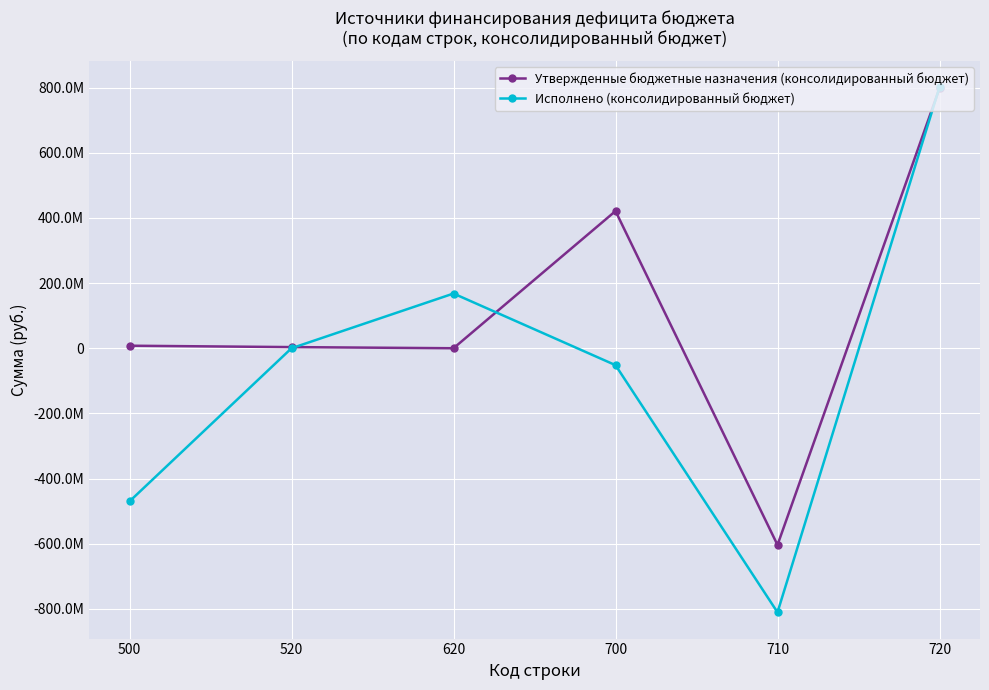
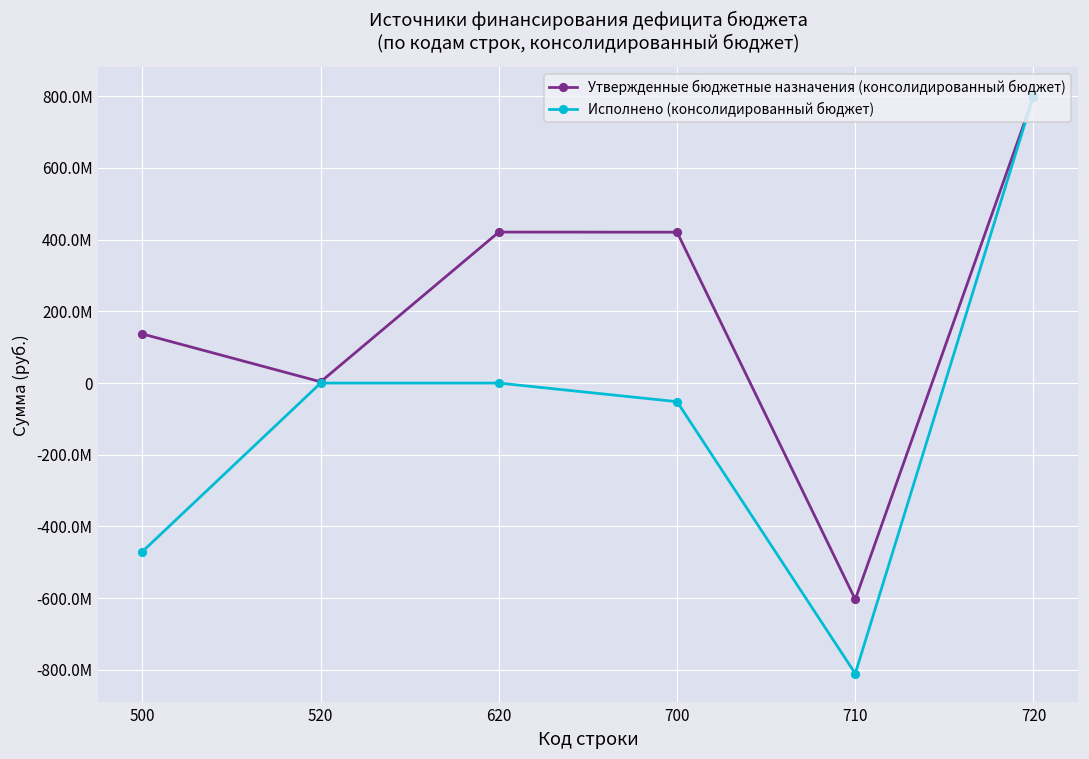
Утвержденные бюджетные назначения (консолидированный бюджет), 500: 10000000 -> 140000000
Утвержденные бюджетные назначения (консолидированный бюджет), 620: 0 -> 420000000
Исполнено (консолидированный бюджет), 620: 170000000 -> 0
